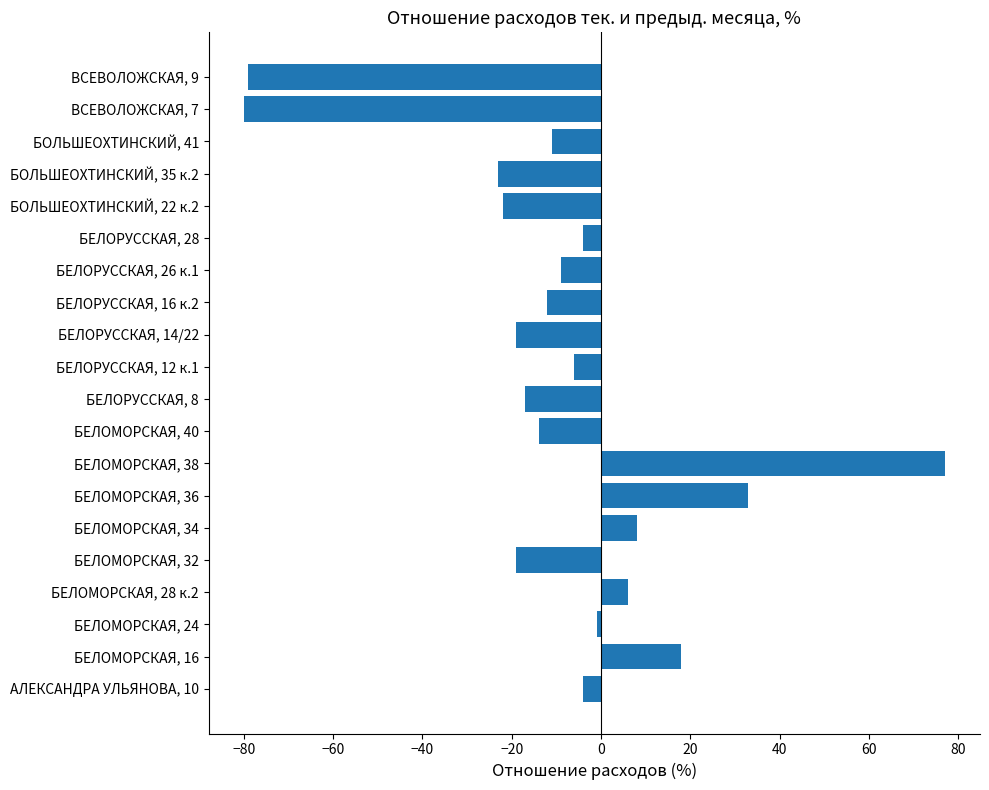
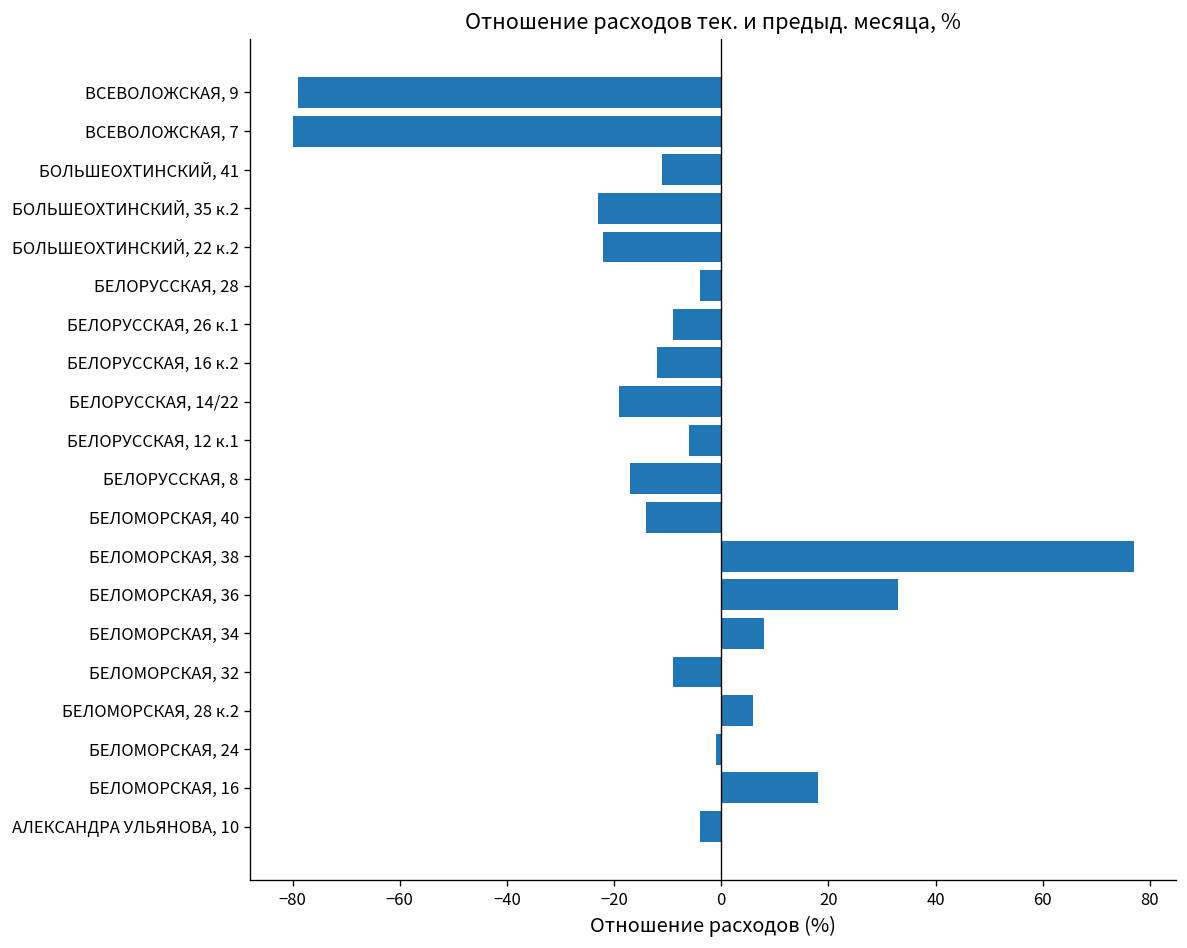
БЕЛОМОРСКАЯ, 32: -19 -> -9
